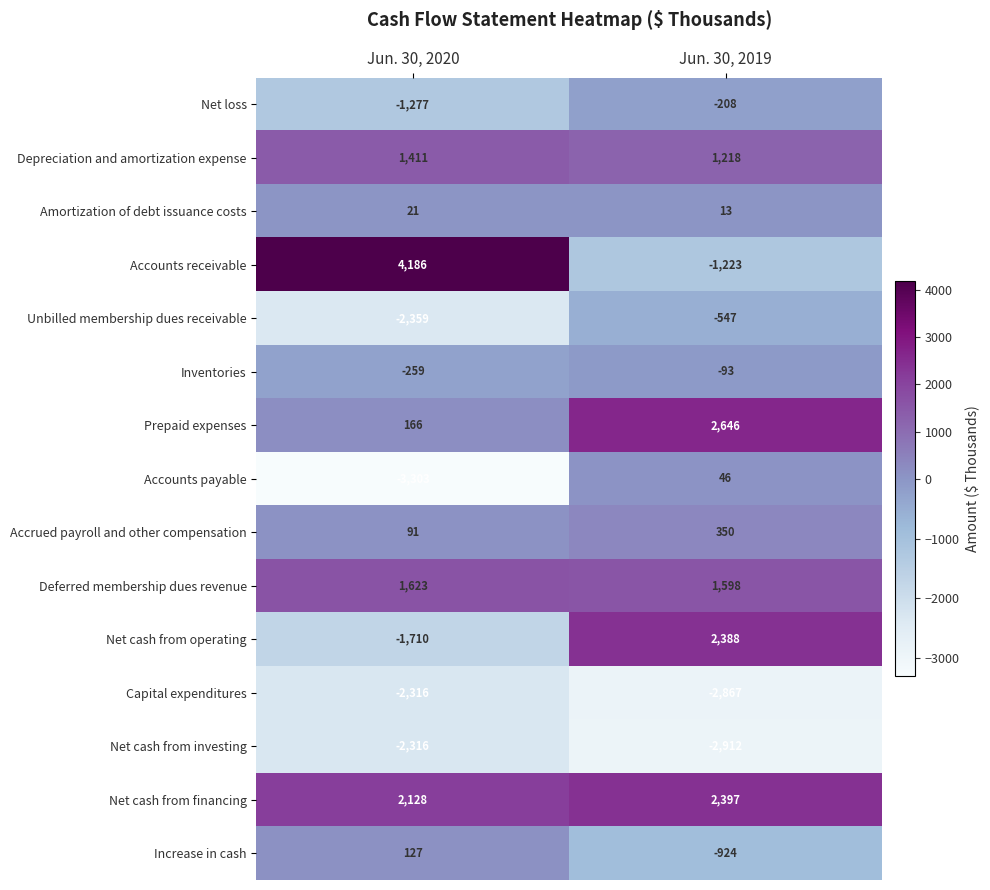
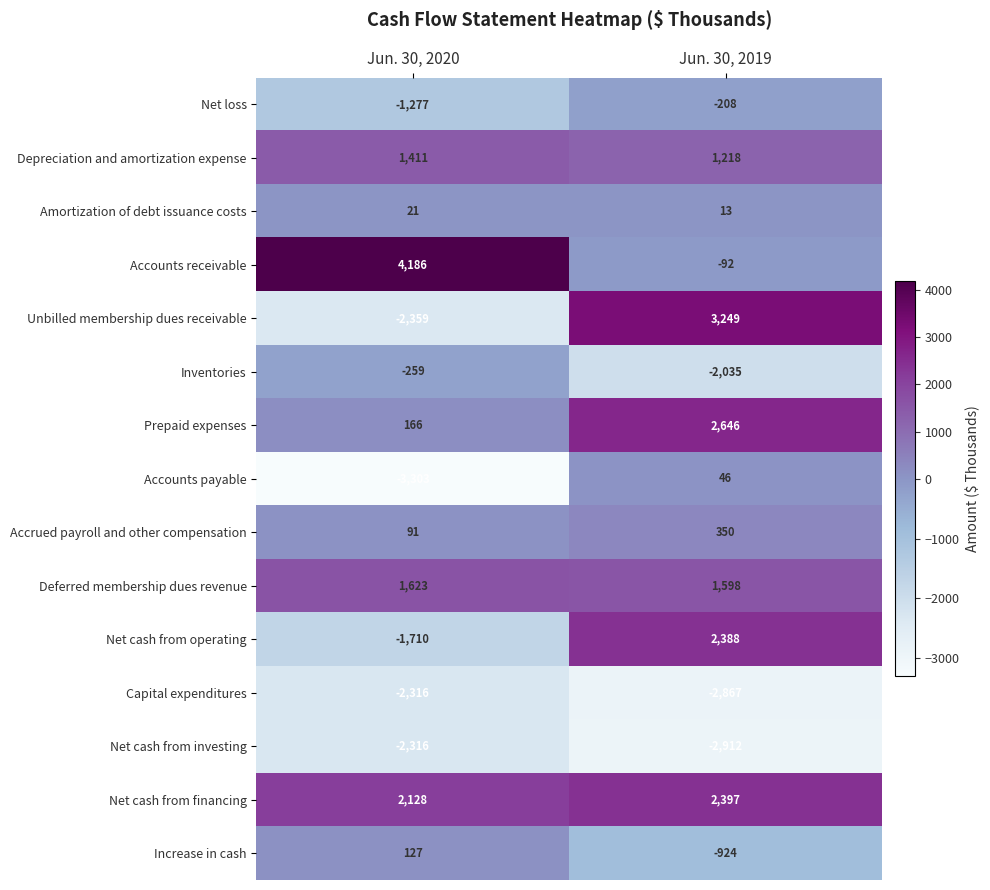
Accounts receivable, Jun. 30, 2019: -1,223 -> -92
Unbilled membership dues receivable, Jun. 30, 2019: -547 -> 3,249
Inventories, Jun. 30, 2019: -93 -> -2,035
